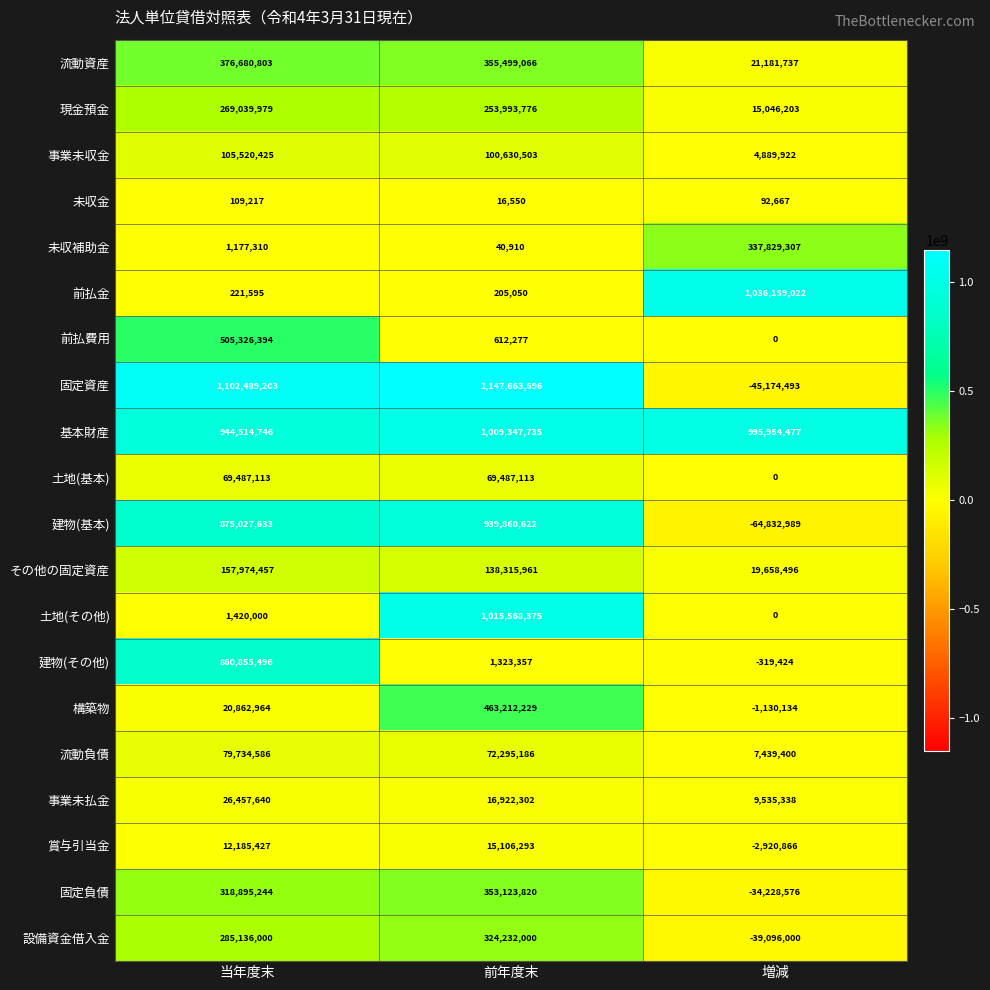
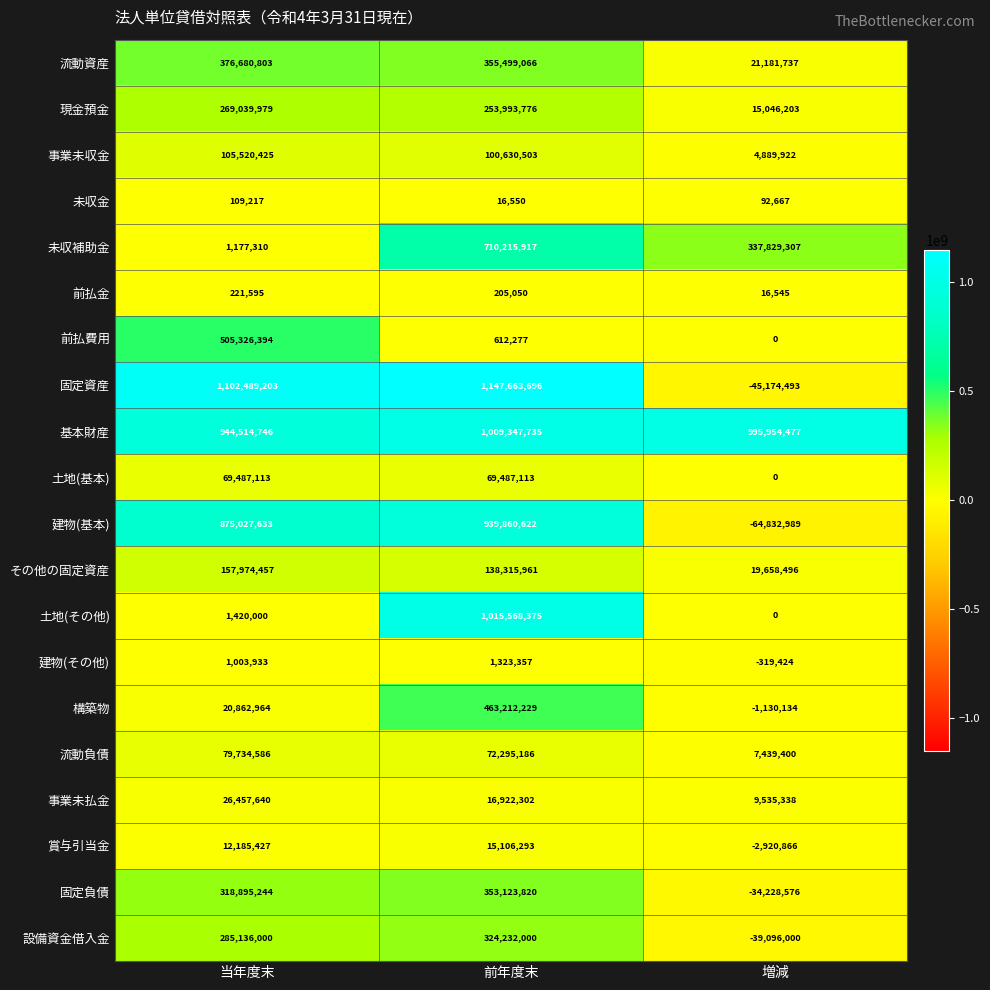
未収補助金, 前年度末: 40,910 -> 710,215,917
前払金, 増減: 1,036,159,022 -> 16,545
建物(その他), 当年度末: 860,855,496 -> 1,003,933
